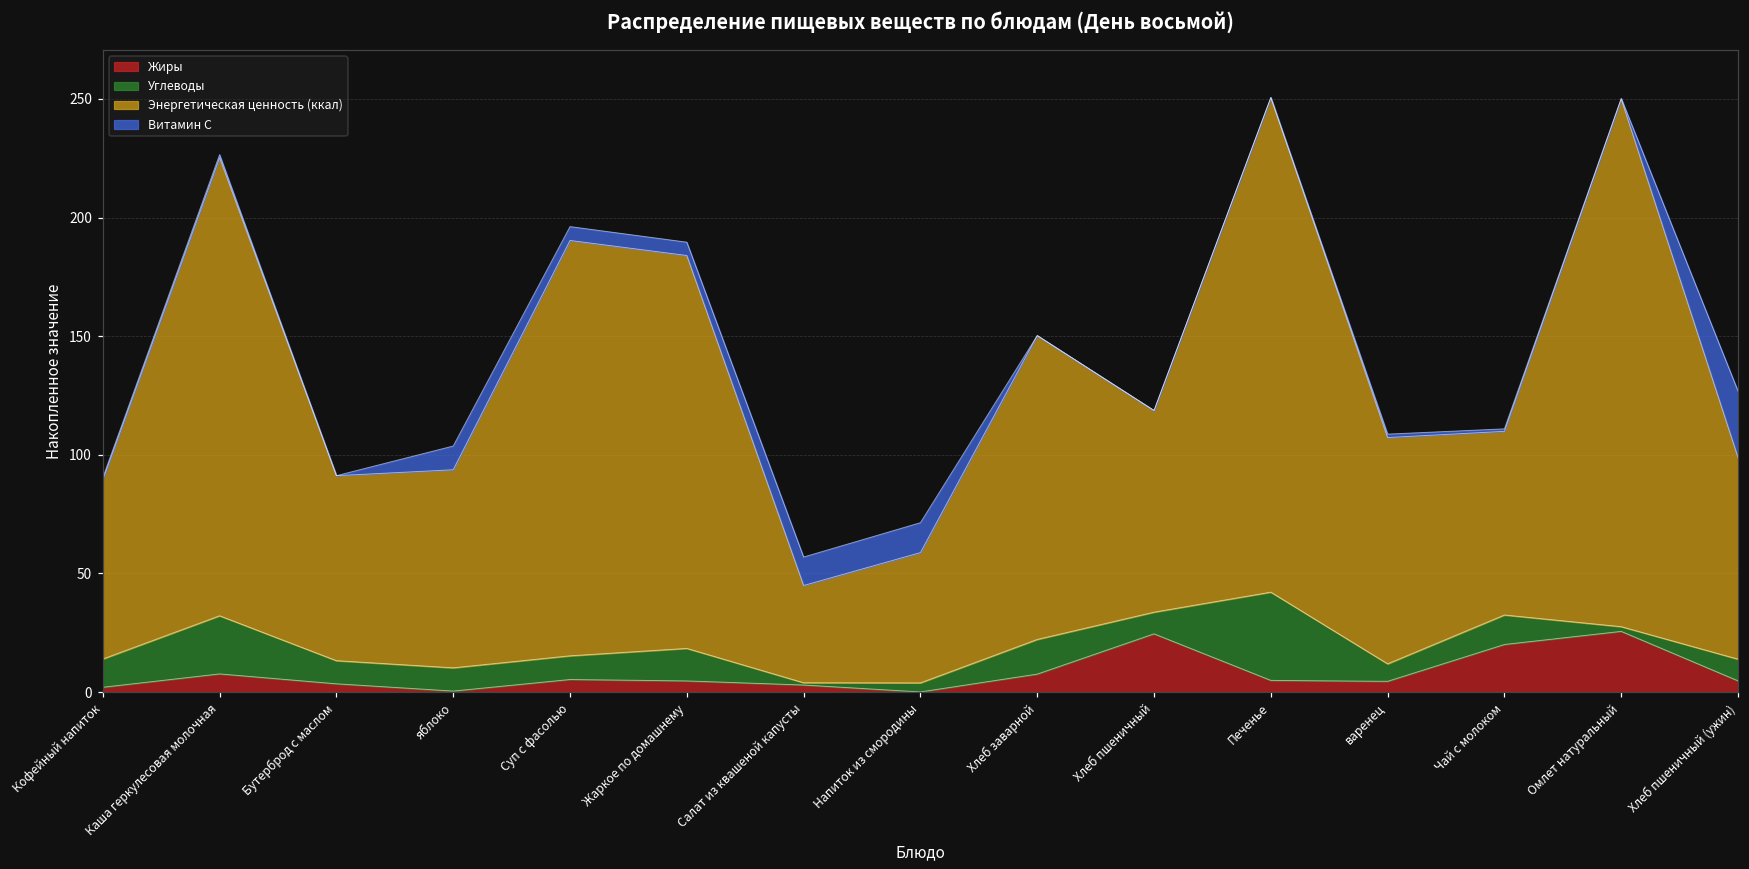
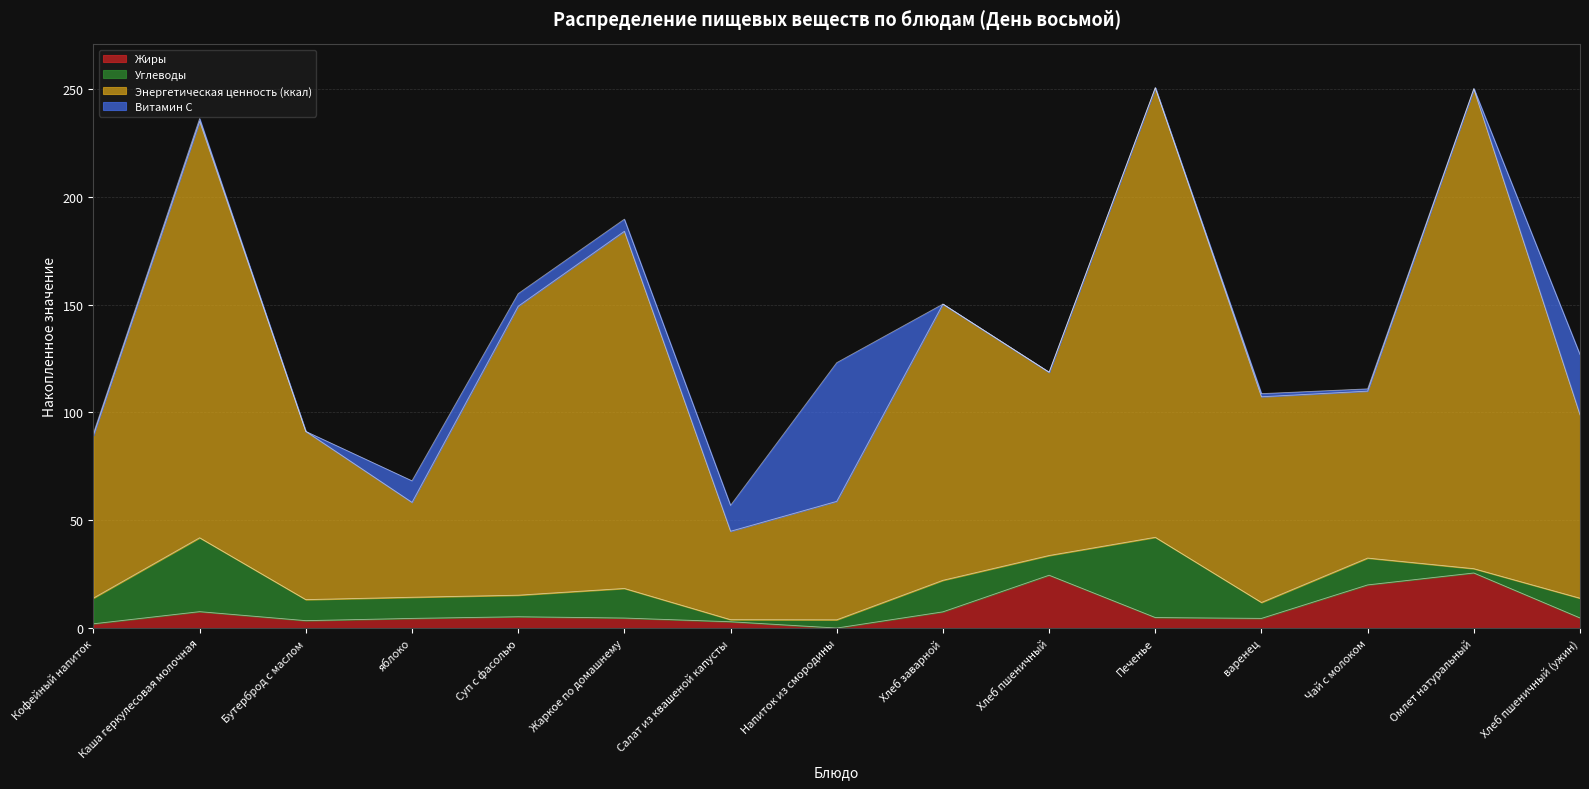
Углеводы, Каша геркулесовая молочная: 25 -> 34
Жиры, яблоко: 0 -> 5
Энергетическая ценность (ккал), яблоко: 84 -> 44
Энергетическая ценность (ккал), Суп с фасолью: 175 -> 134
Витамин С, Напиток из смородины: 13 -> 64
